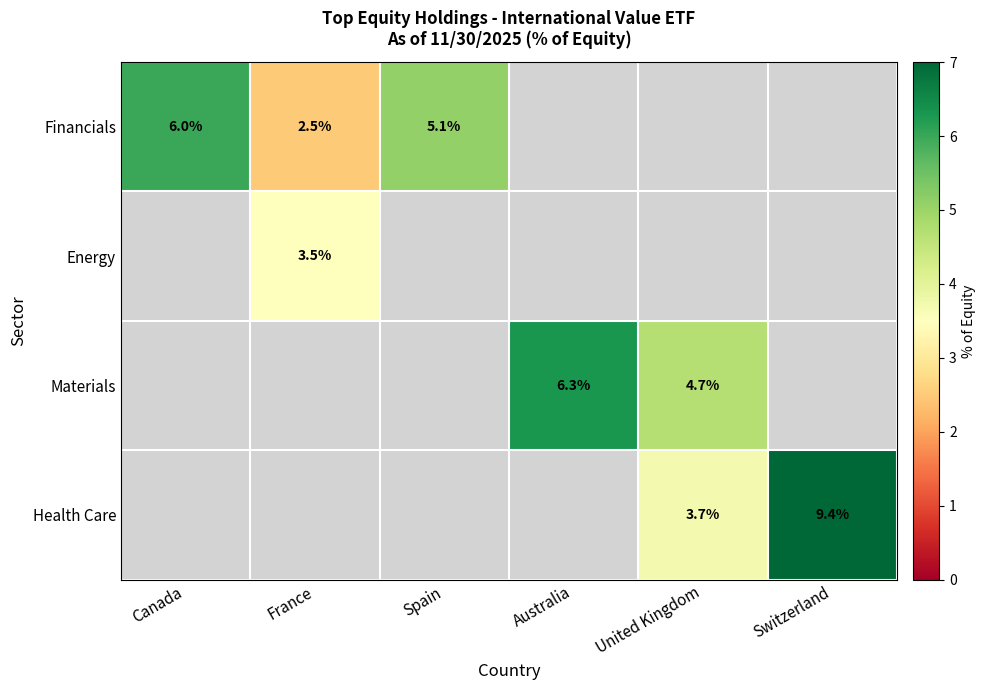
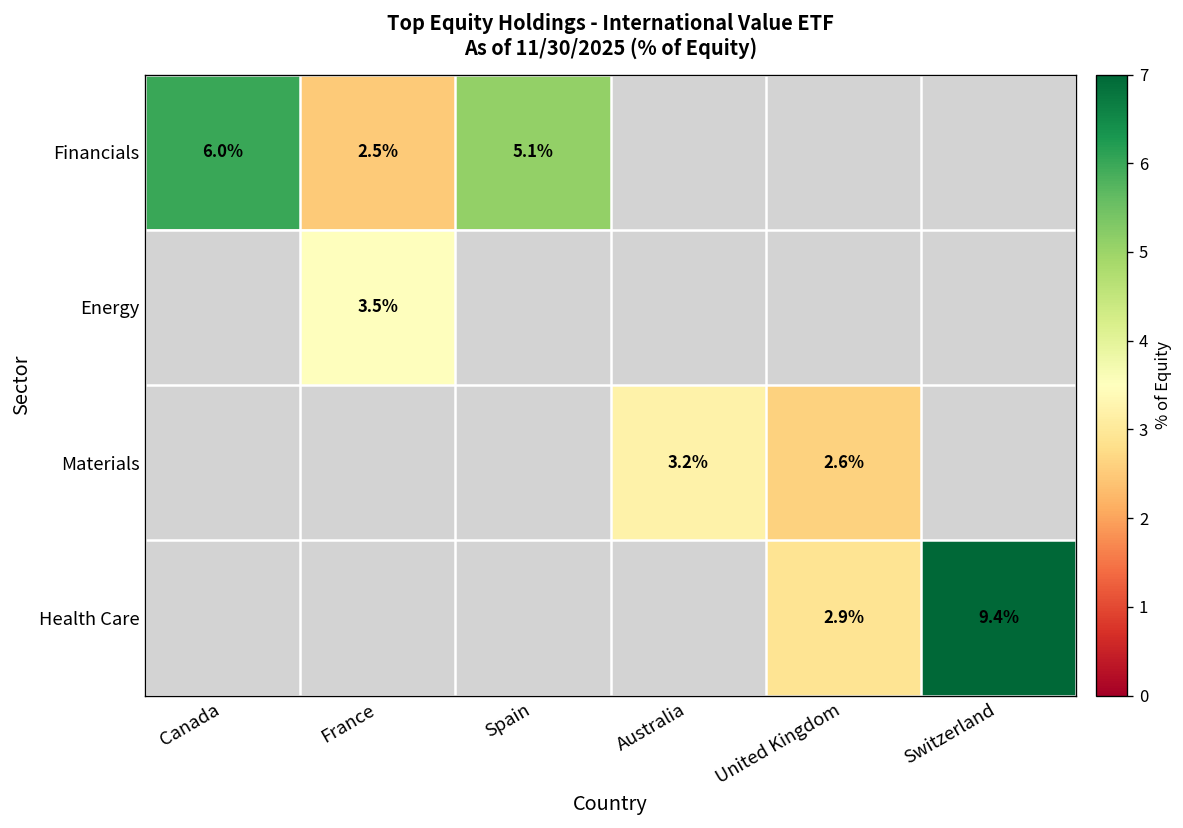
Materials, Australia: 6.3% -> 3.2%
Materials, United Kingdom: 4.7% -> 2.6%
Health Care, United Kingdom: 3.7% -> 2.9%
